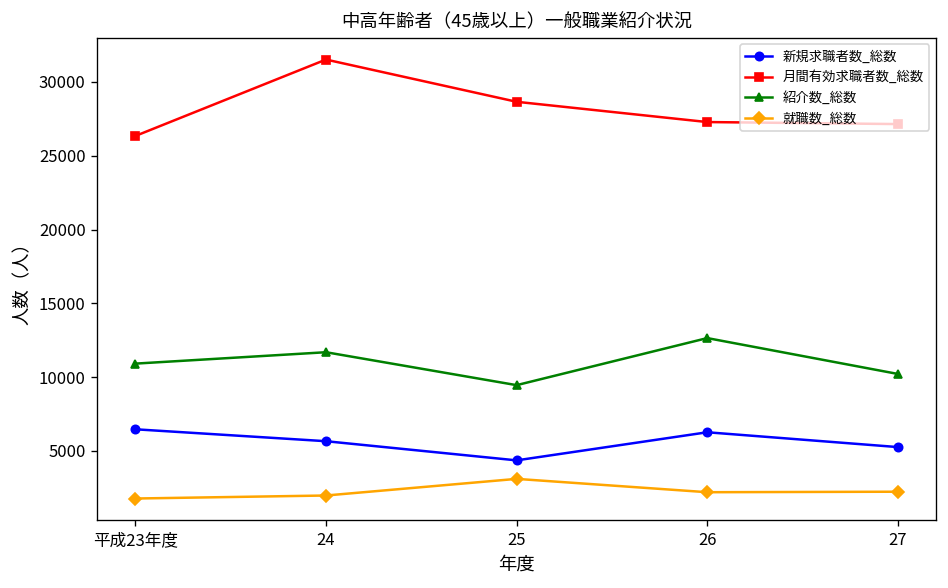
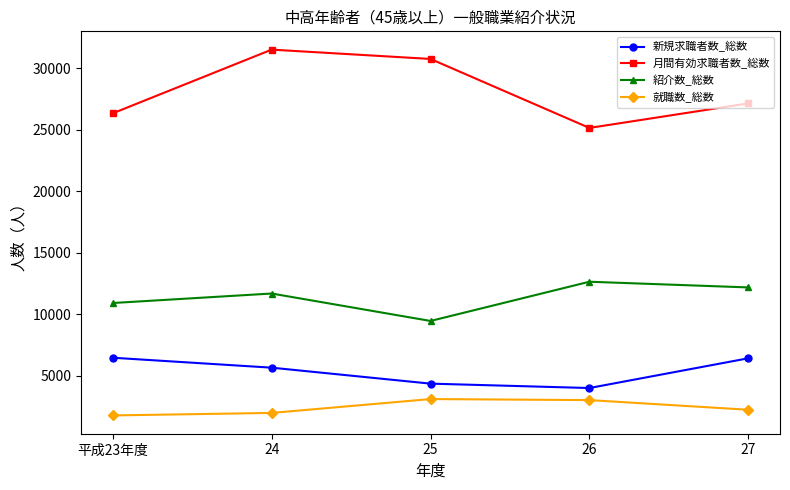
月間有効求職者数_総数, 25: 28700 -> 30800
新規求職者数_総数, 26: 6300 -> 4000
月間有効求職者数_総数, 26: 27300 -> 25200
就職数_総数, 26: 2200 -> 3000
新規求職者数_総数, 27: 5300 -> 6400
紹介数_総数, 27: 10200 -> 12200
